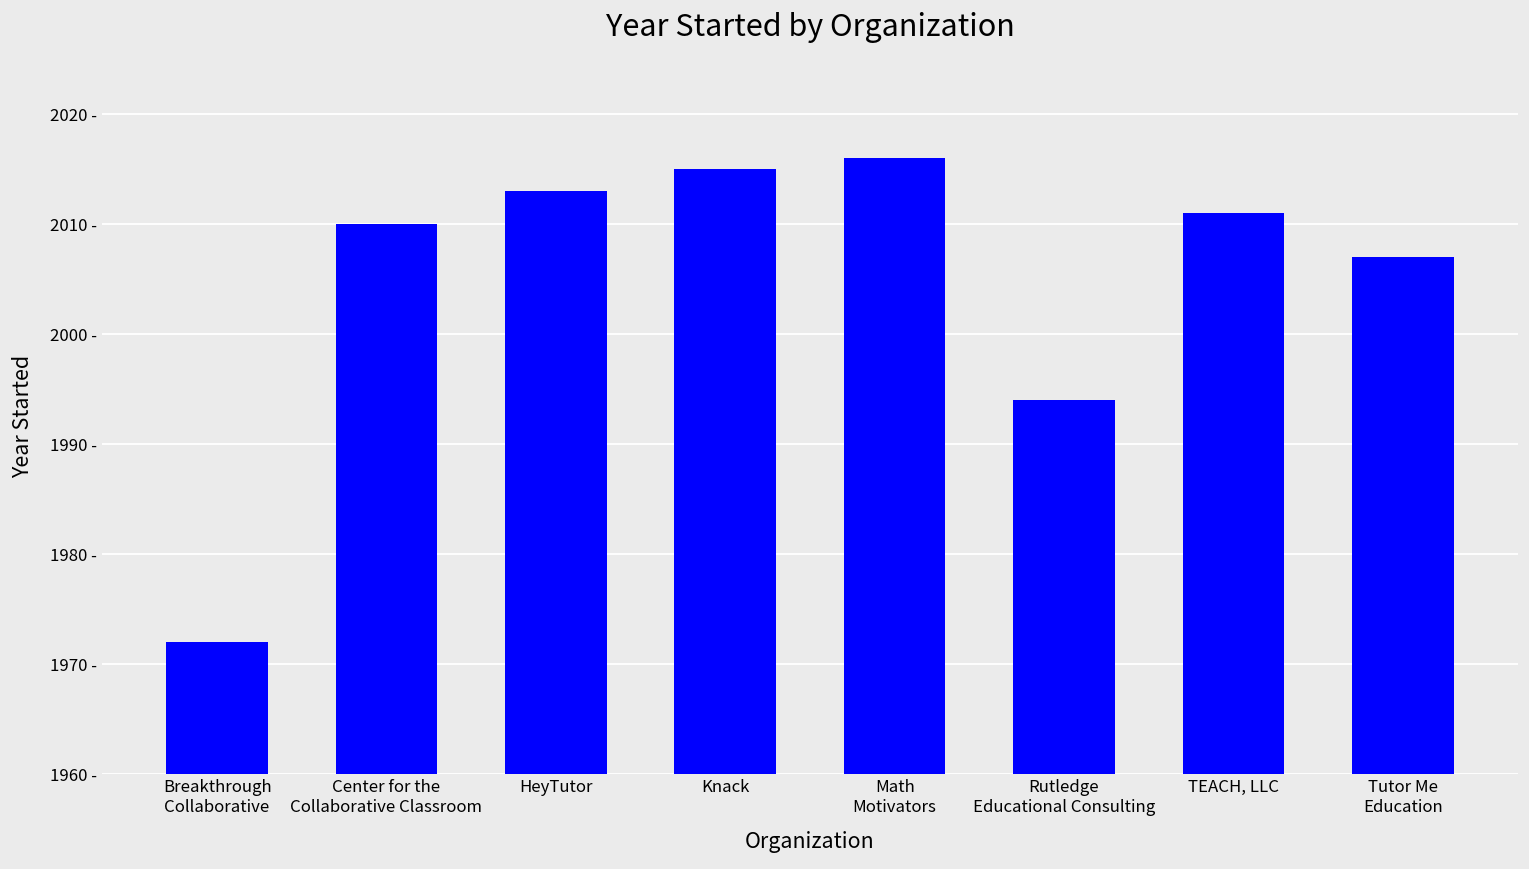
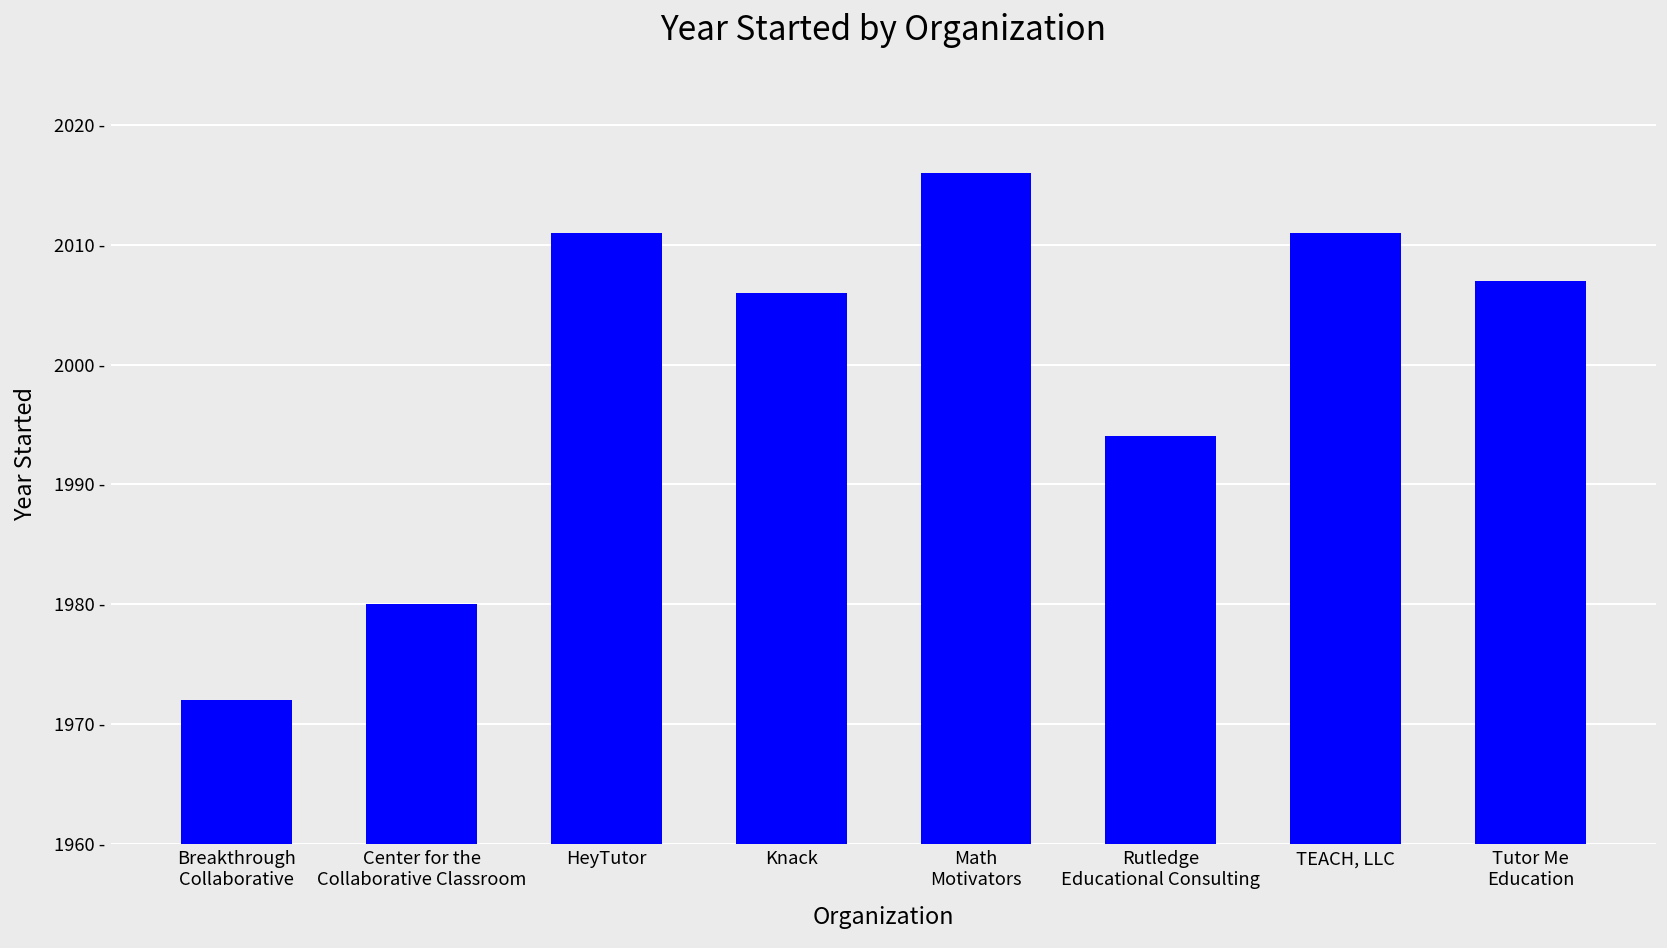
Center for the Collaborative Classroom: 2010 - -> 1980 -
HeyTutor: 2013 - -> 2011 -
Knack: 2015 - -> 2006 -
